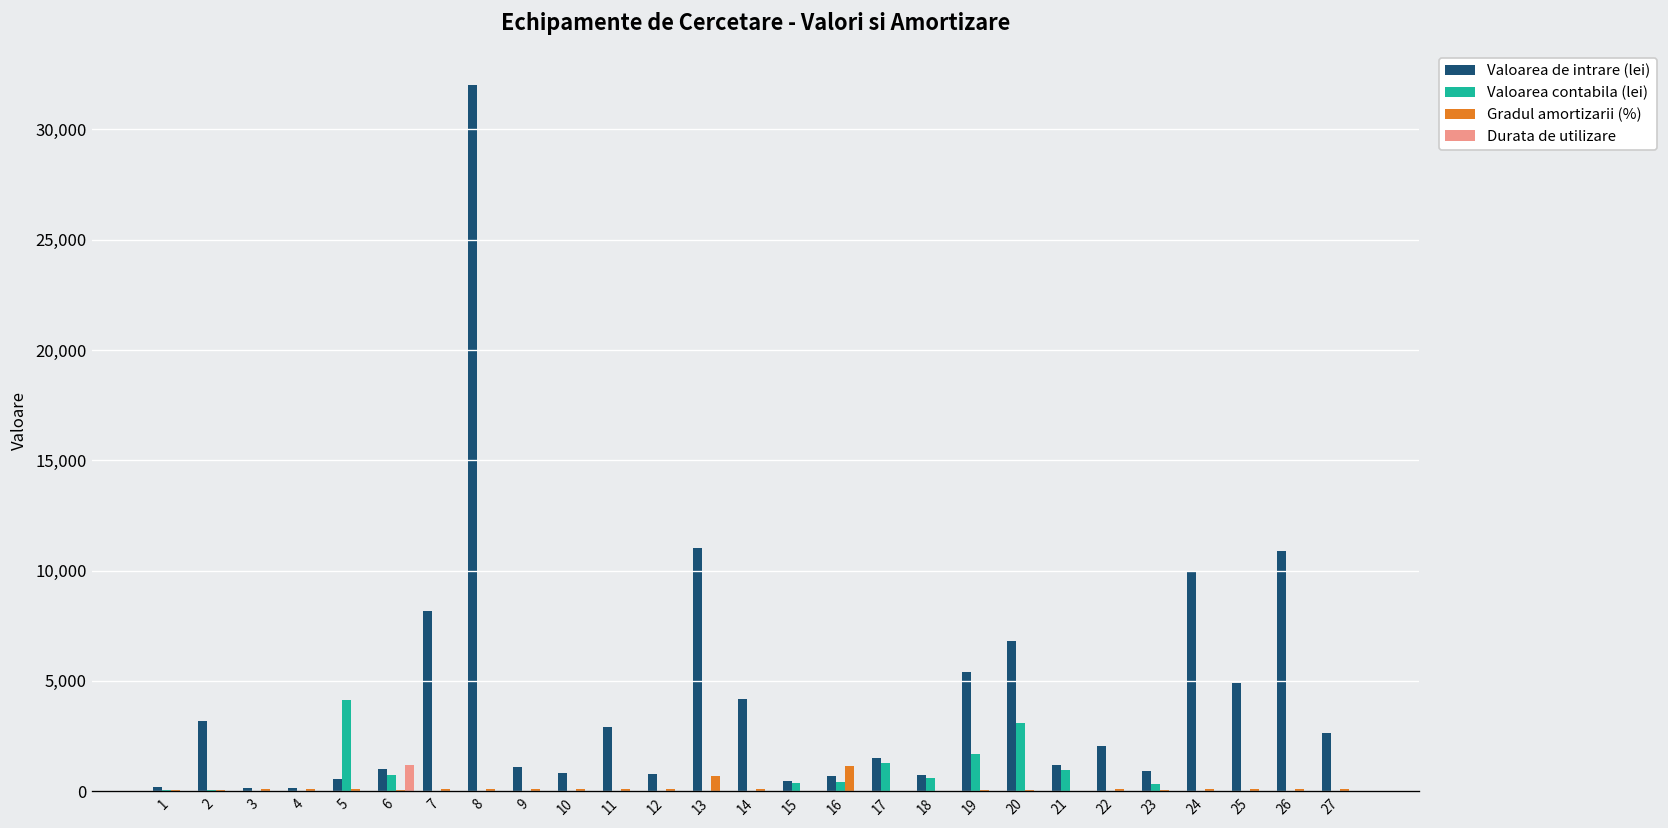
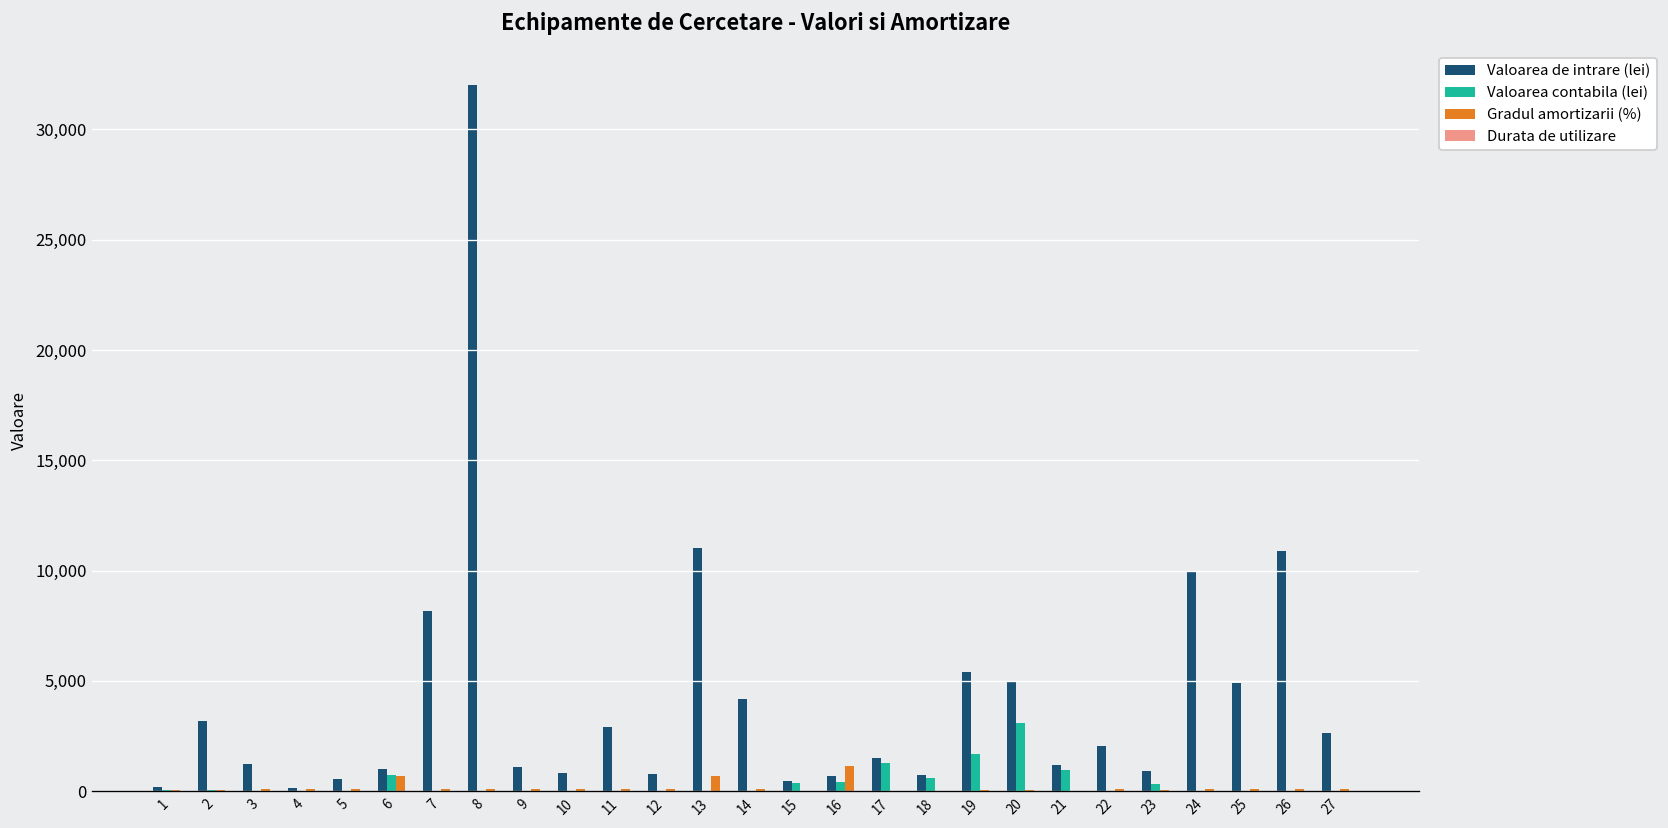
Valoarea de intrare (lei), 3: 100 -> 1,200
Valoarea contabila (lei), 5: 4,100 -> 0
Gradul amortizarii (%), 6: 0 -> 700
Durata de utilizare, 6: 1,200 -> 0
Valoarea de intrare (lei), 20: 6,800 -> 5,000
